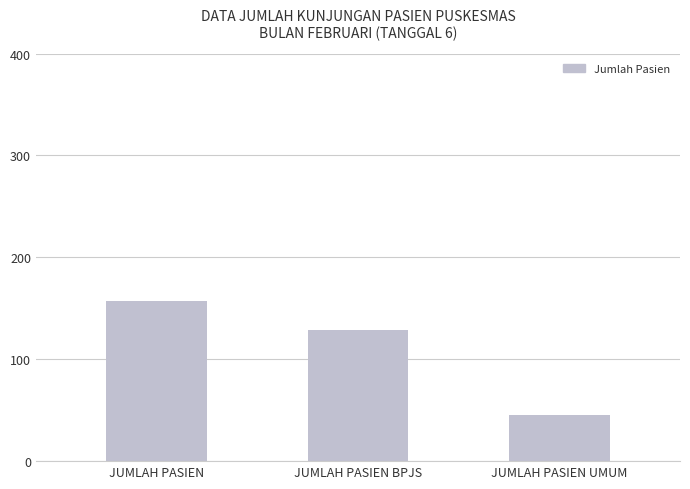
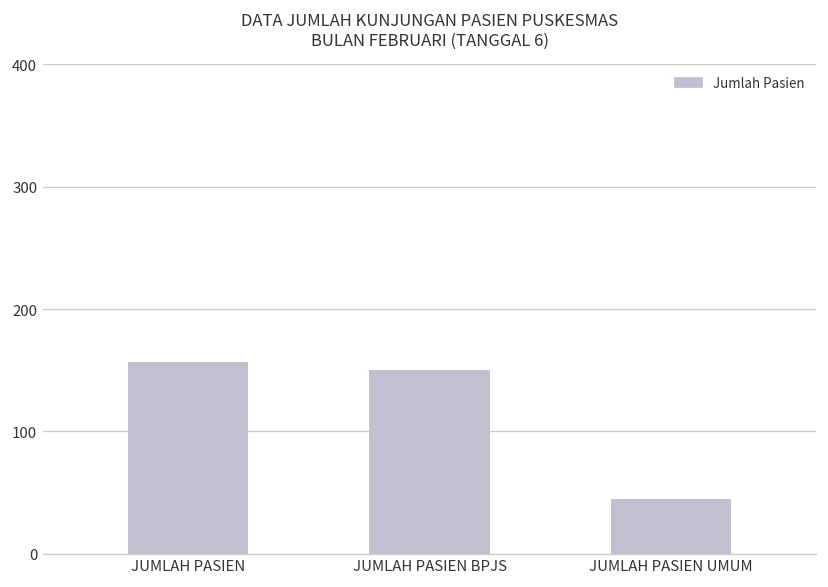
JUMLAH PASIEN BPJS: 129 -> 150
